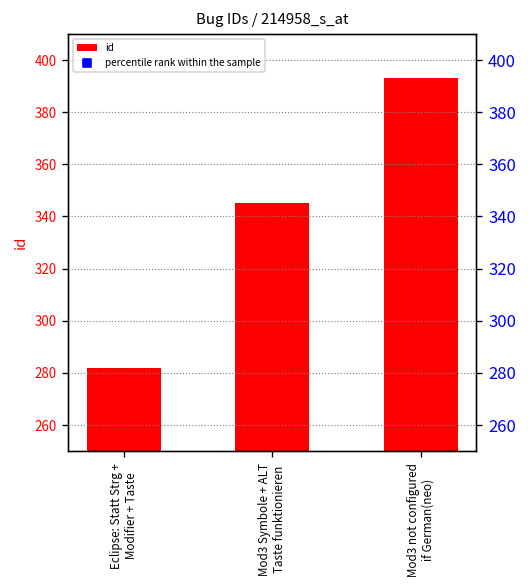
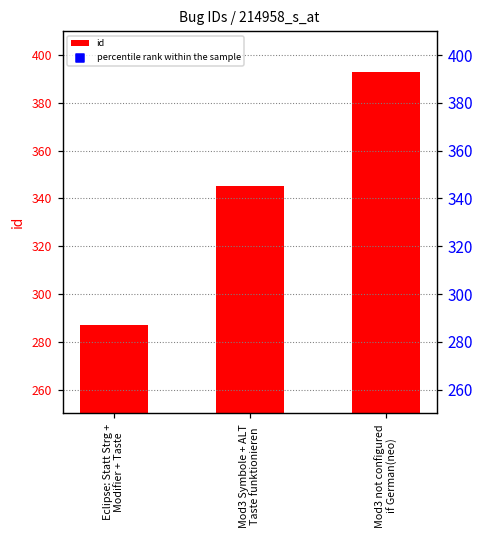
id, Eclipse: Statt Strg + Modifier + Taste: 282 -> 287
